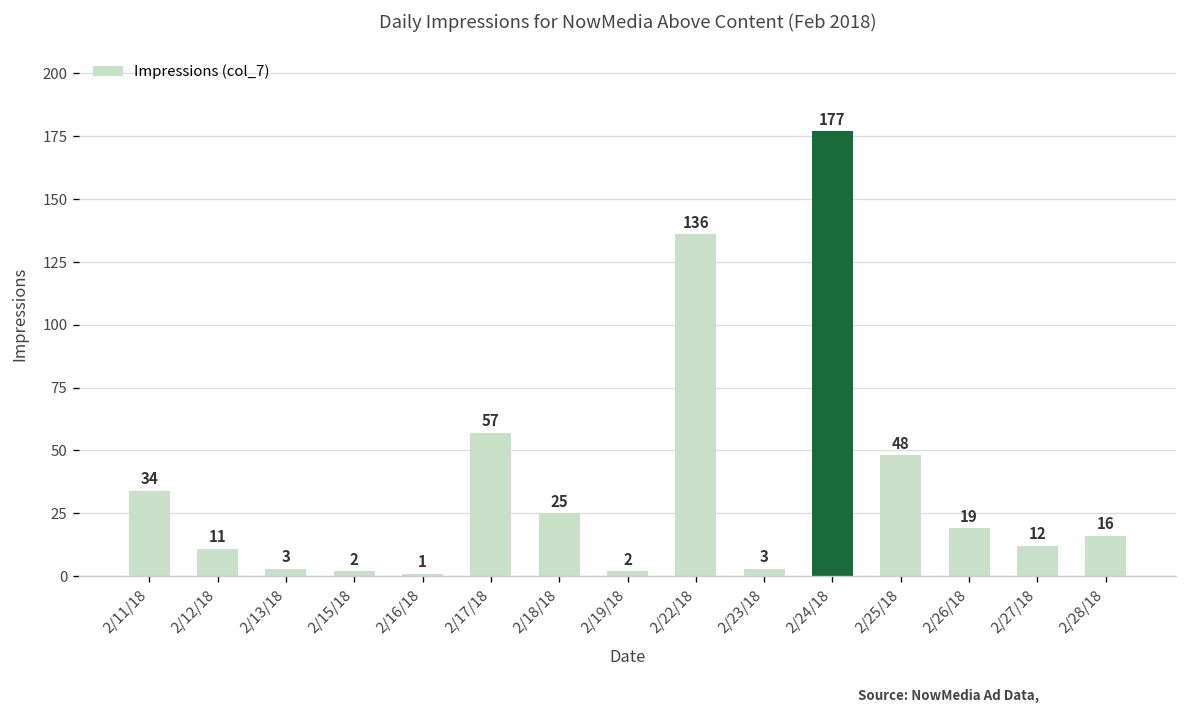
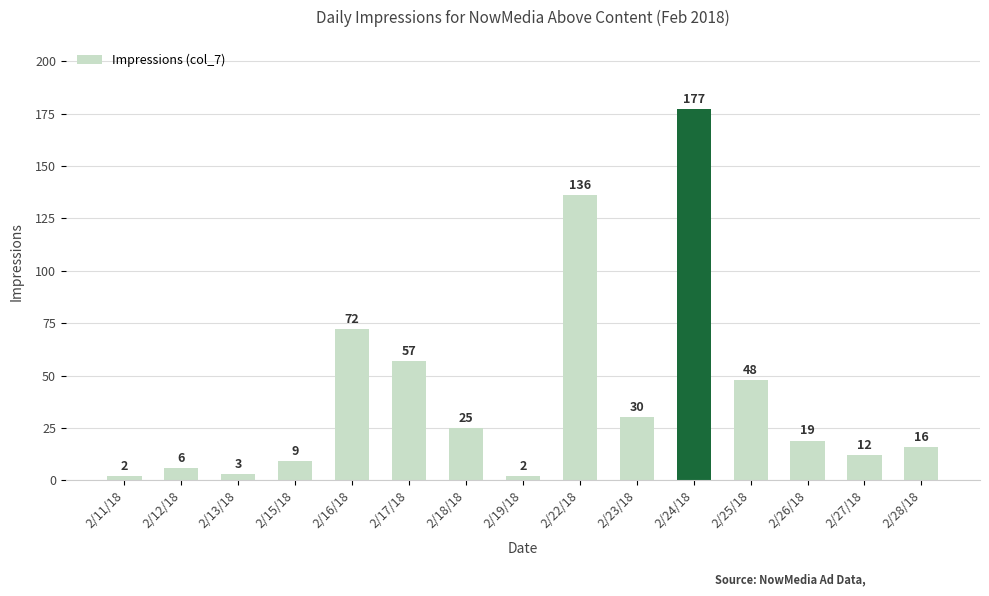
2/11/18: 34 -> 2
2/12/18: 11 -> 6
2/15/18: 2 -> 9
2/16/18: 1 -> 72
2/23/18: 3 -> 30
